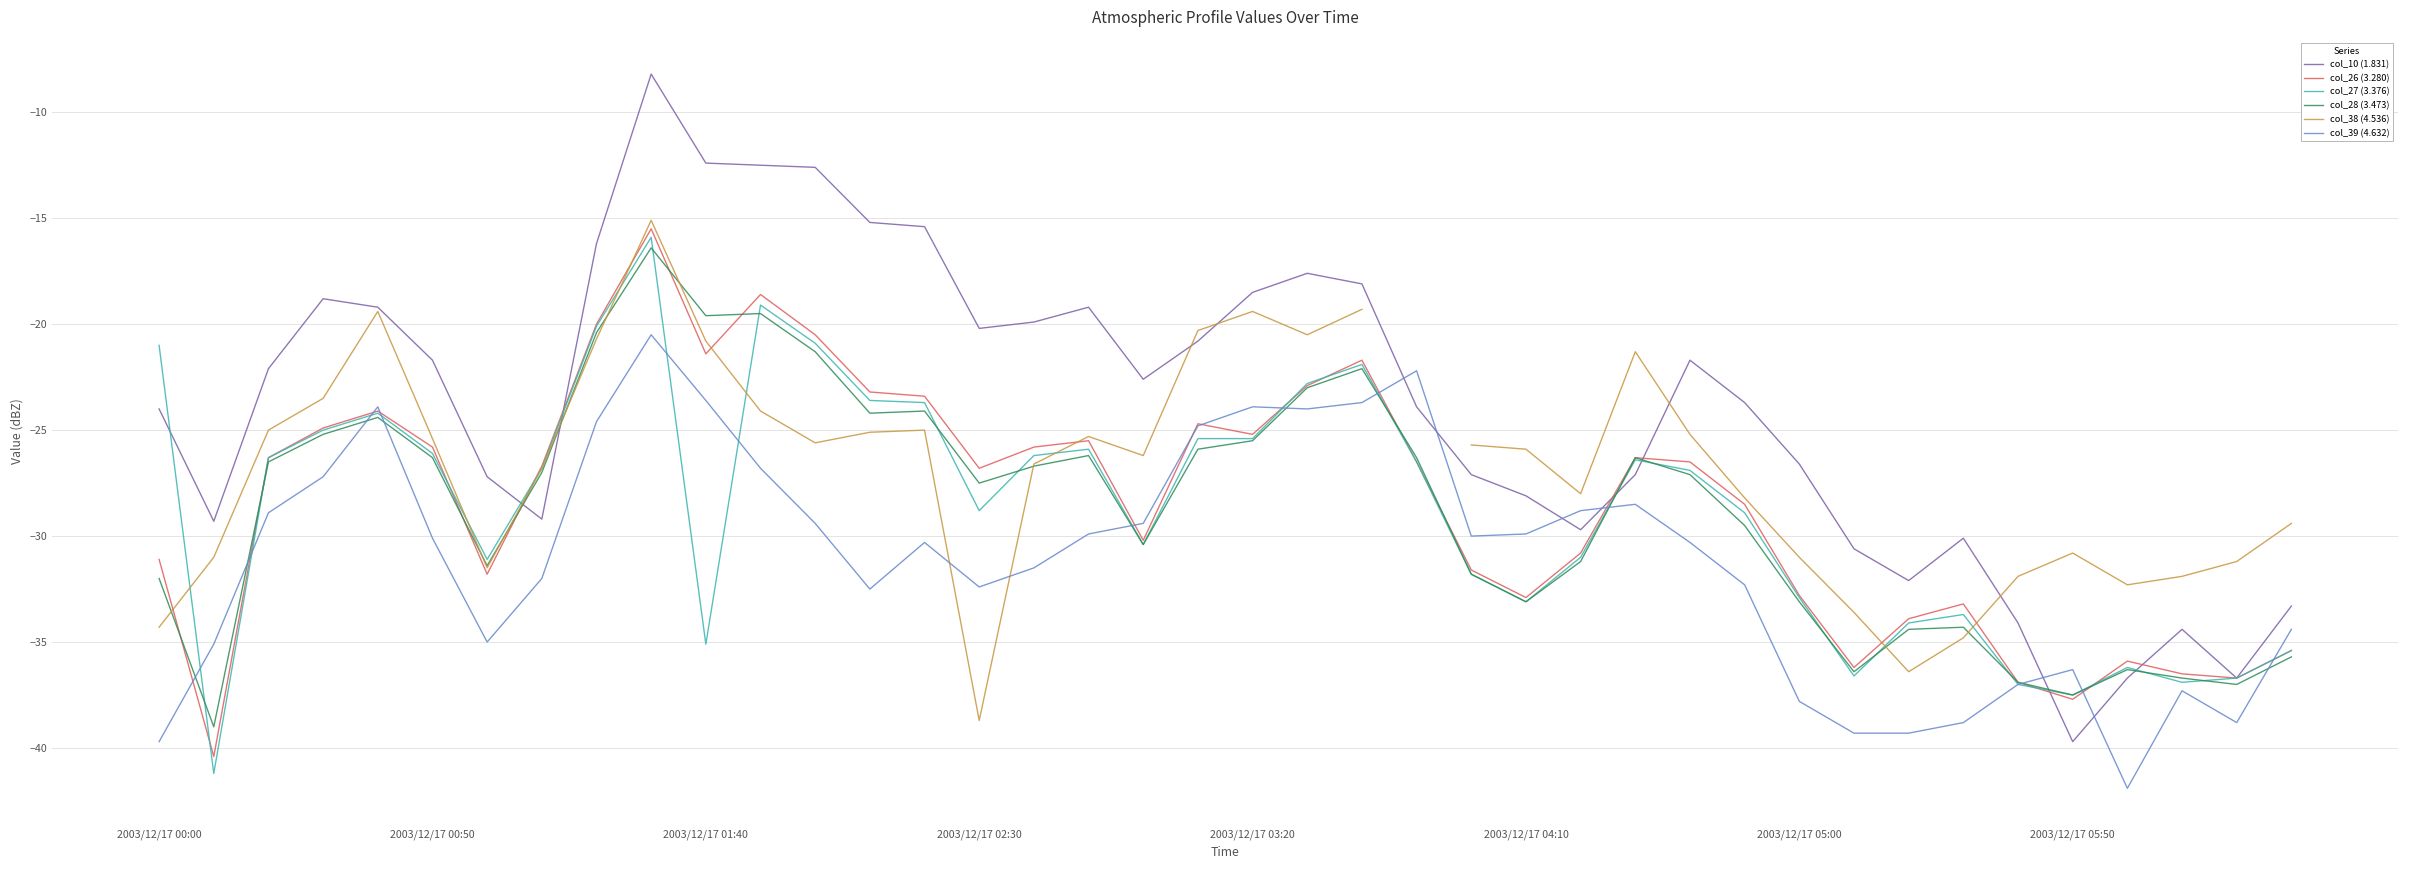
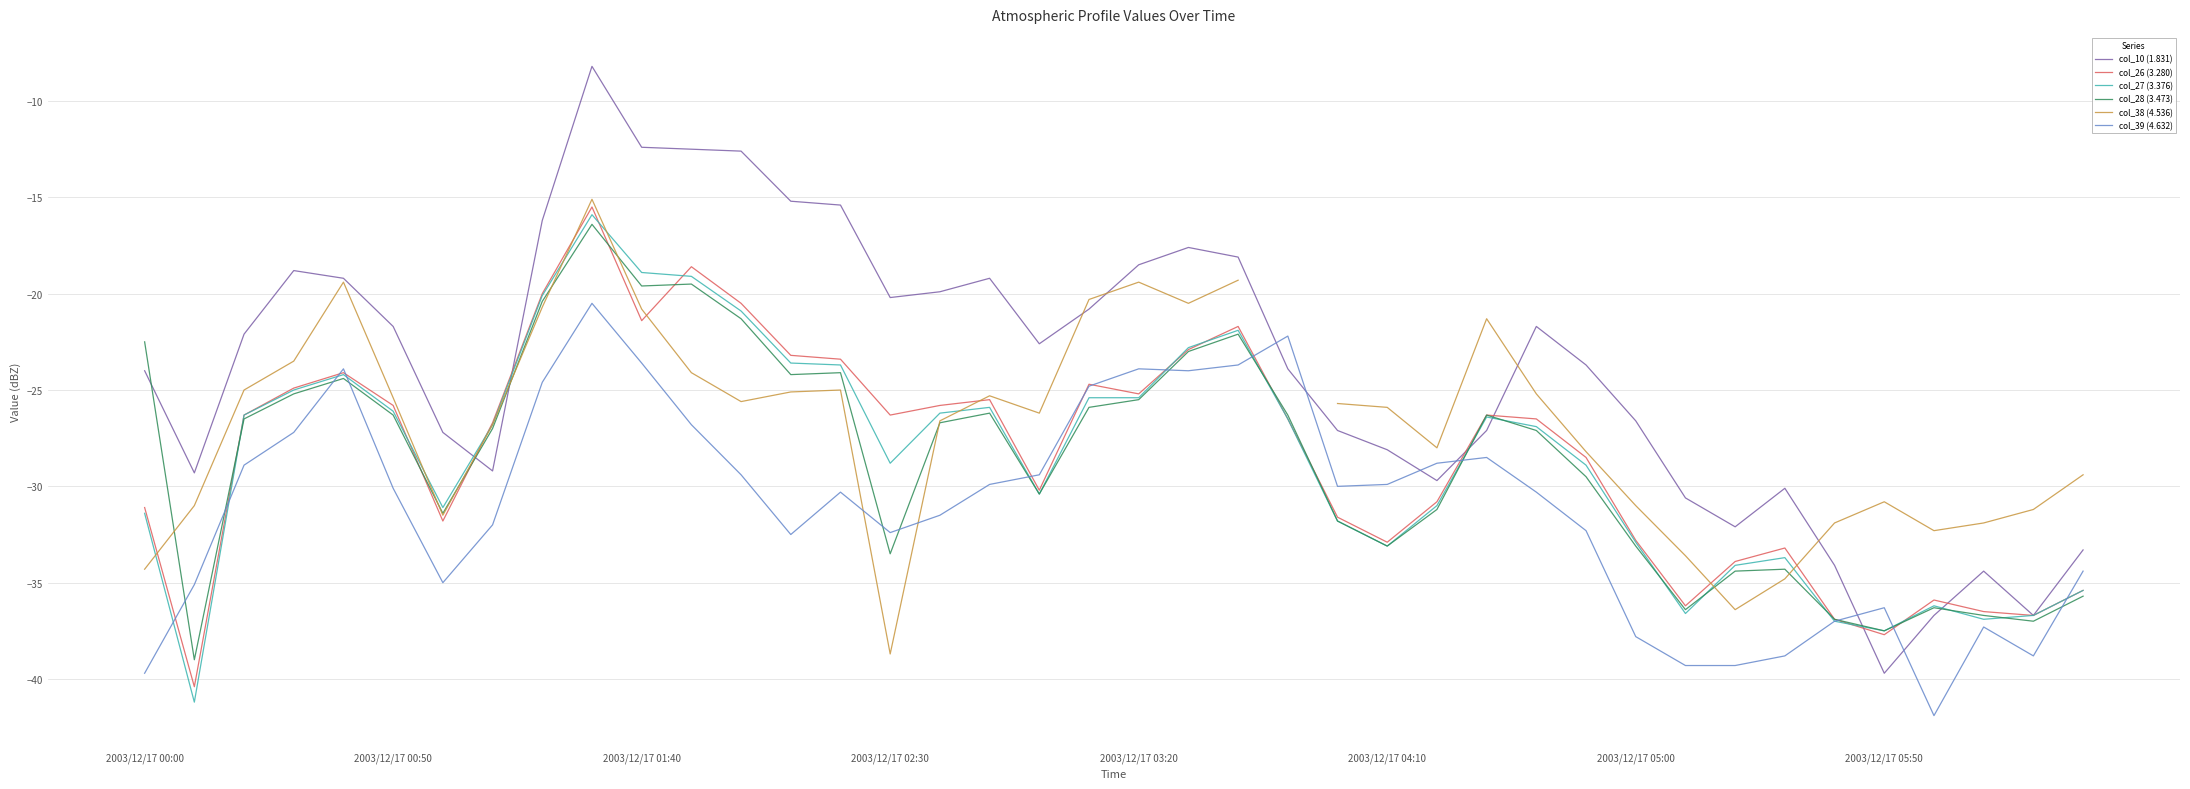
col_27 (3.376), 2003/12/17 00:00: -21.0 -> -31.4
col_28 (3.473), 2003/12/17 00:00: -32.0 -> -22.5
col_27 (3.376), 2003/12/17 01:40: -35.1 -> -18.9
col_26 (3.280), 2003/12/17 02:30: -26.8 -> -26.3
col_28 (3.473), 2003/12/17 02:30: -27.5 -> -33.5
